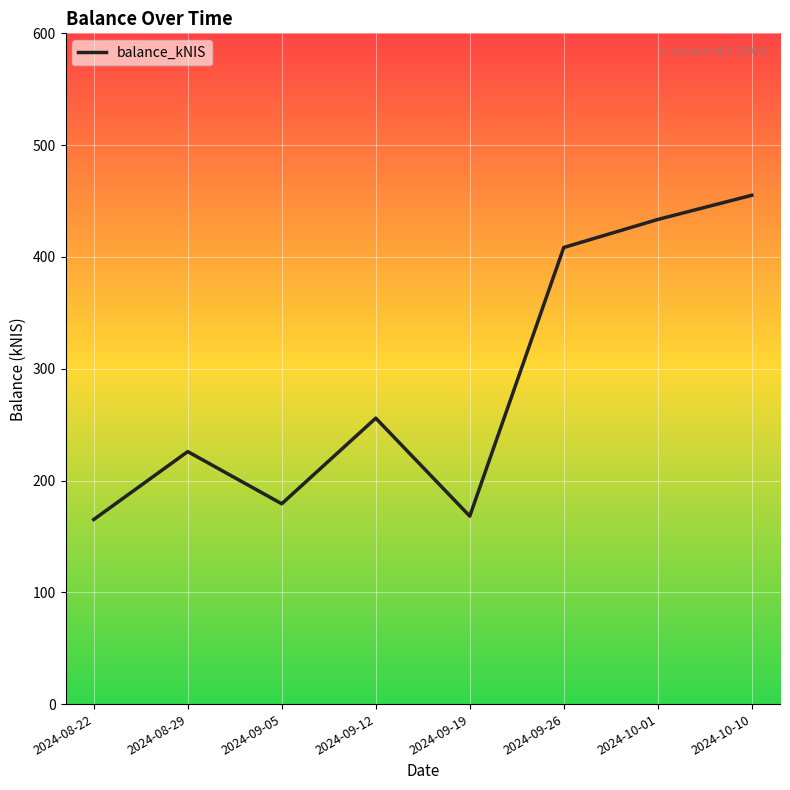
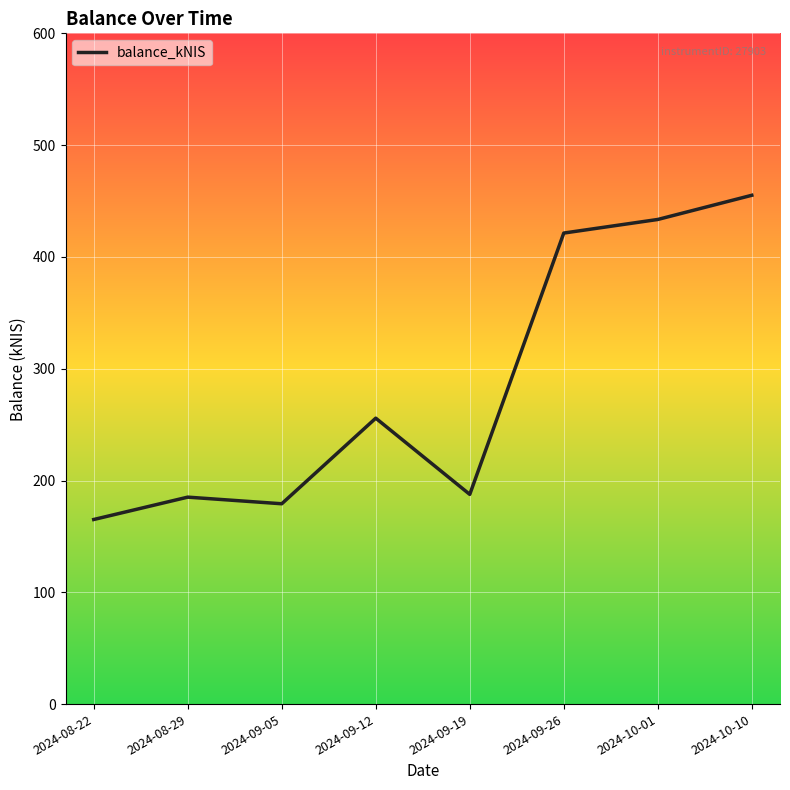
2024-08-29: 226 -> 185
2024-09-19: 168 -> 188
2024-09-26: 408 -> 421
